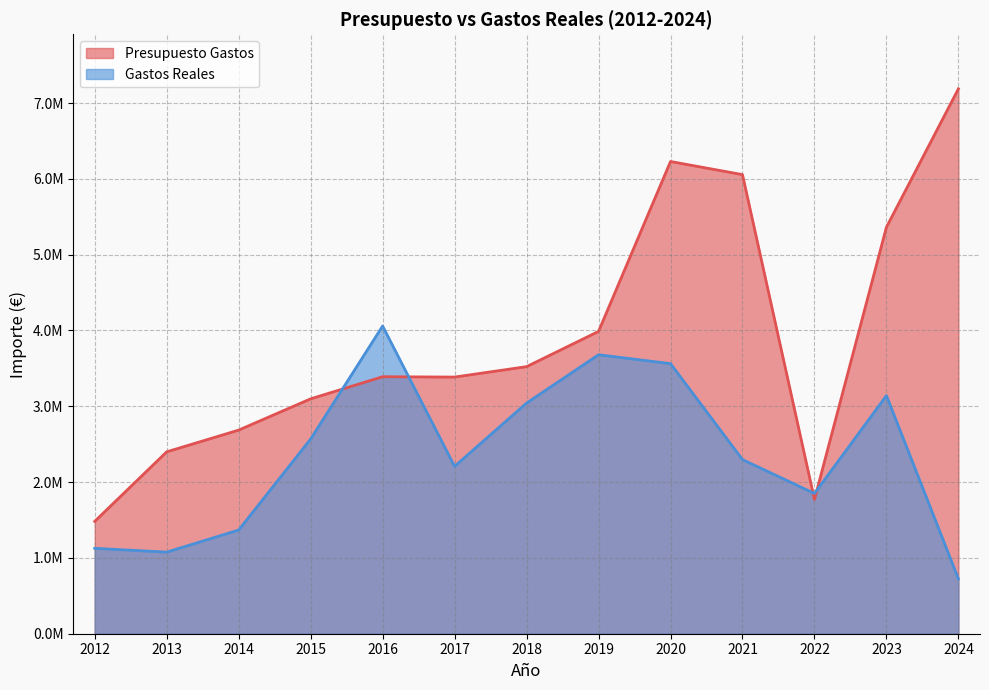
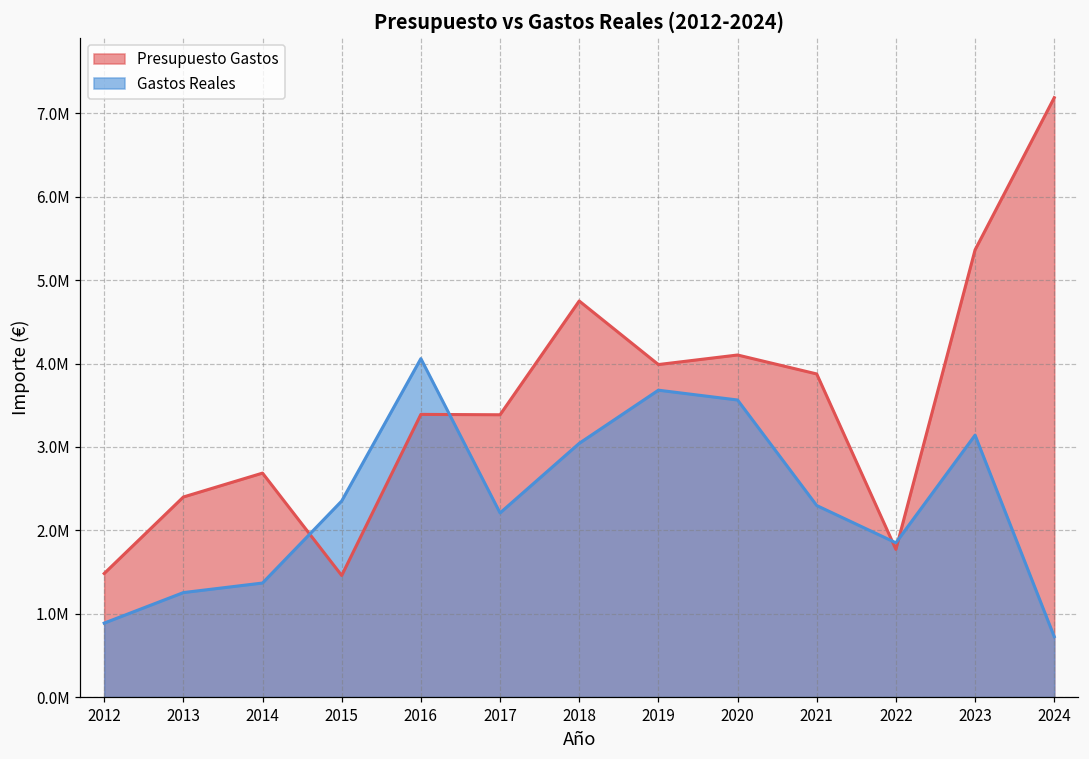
Gastos Reales, 2012: 1100000 -> 900000
Gastos Reales, 2013: 1100000 -> 1300000
Presupuesto Gastos, 2015: 3100000 -> 1500000
Gastos Reales, 2015: 2600000 -> 2400000
Presupuesto Gastos, 2018: 3500000 -> 4800000
Presupuesto Gastos, 2020: 6200000 -> 4100000
Presupuesto Gastos, 2021: 6100000 -> 3900000
